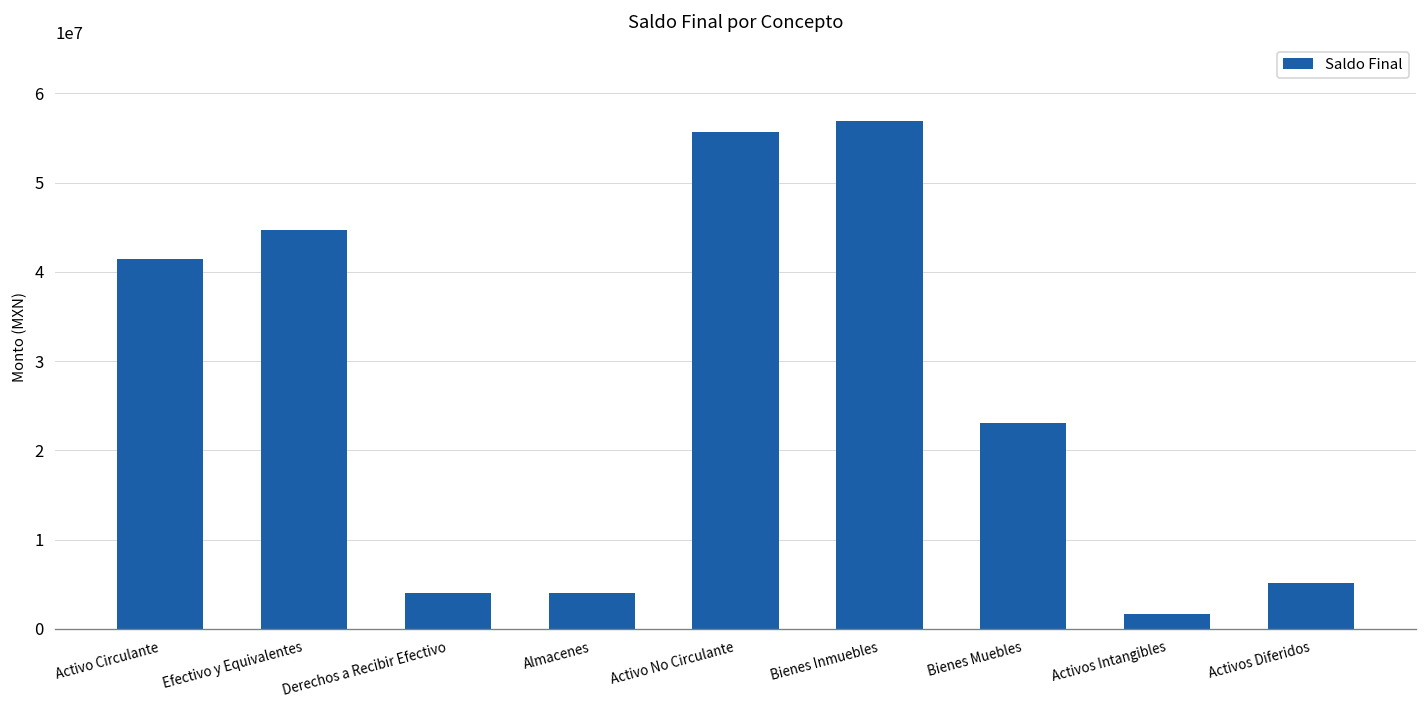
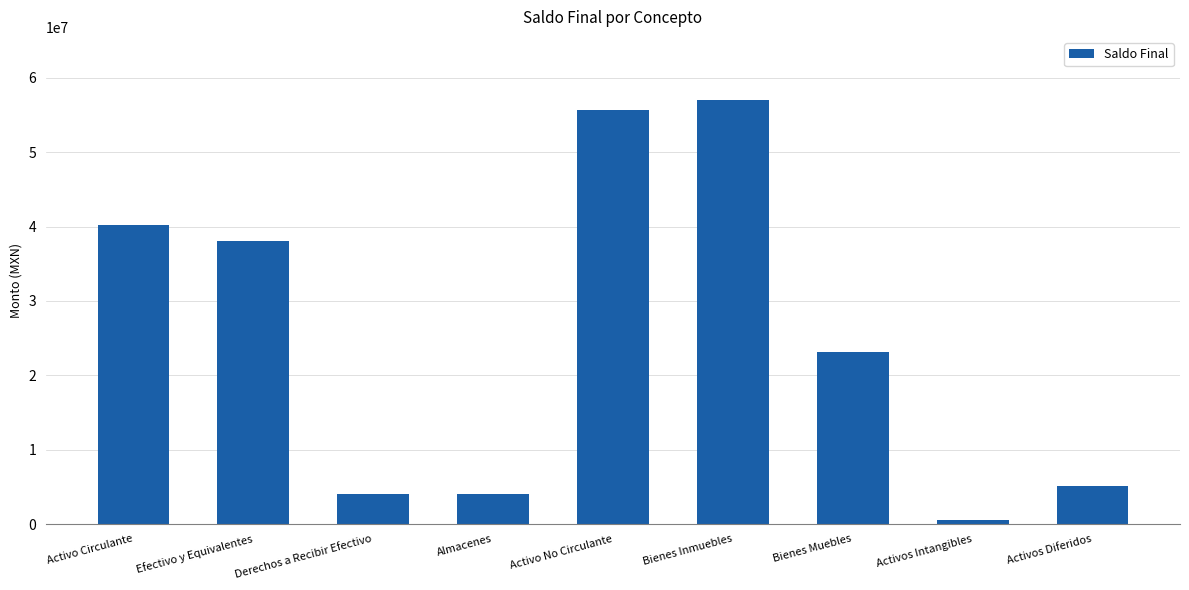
Activo Circulante: 41000000 -> 40000000
Efectivo y Equivalentes: 45000000 -> 38000000
Activos Intangibles: 2000000 -> 1000000
